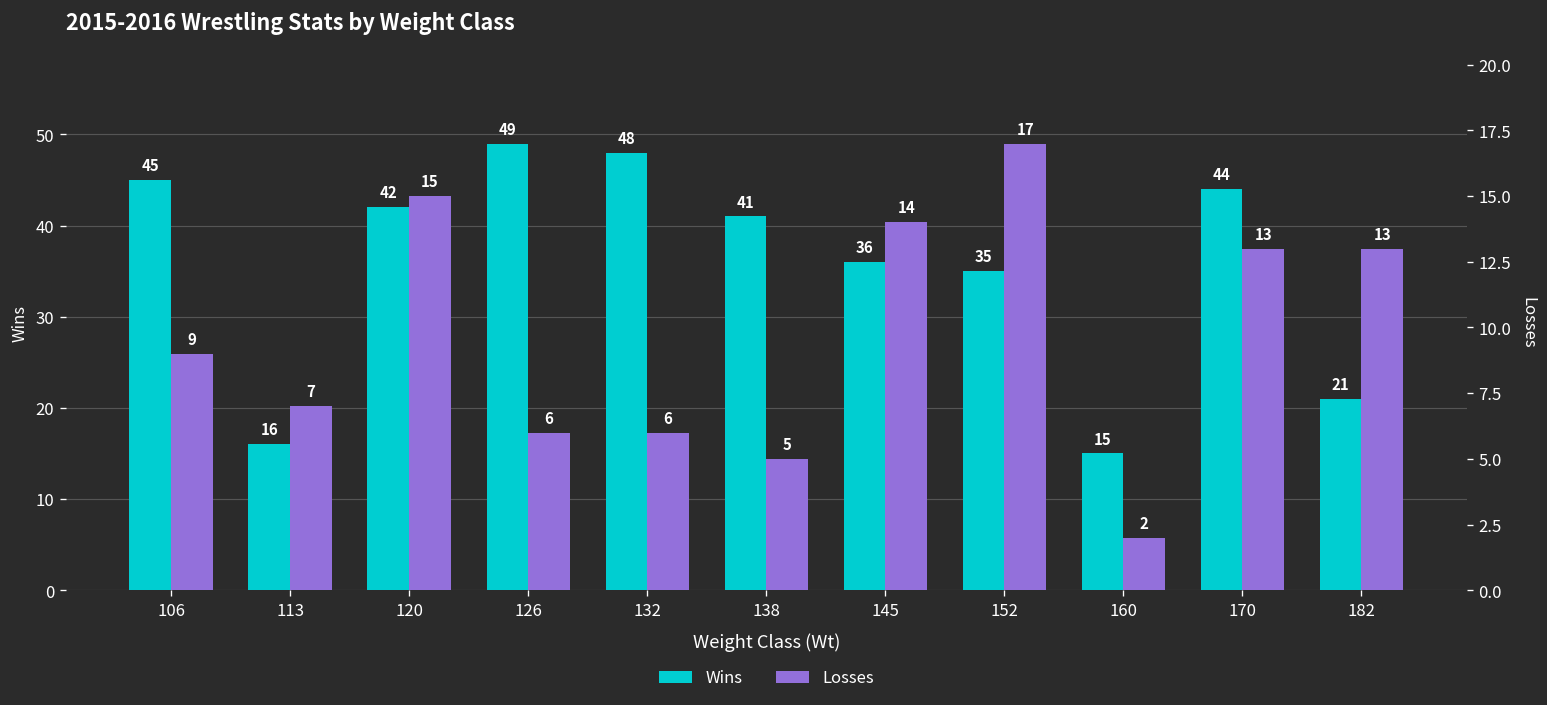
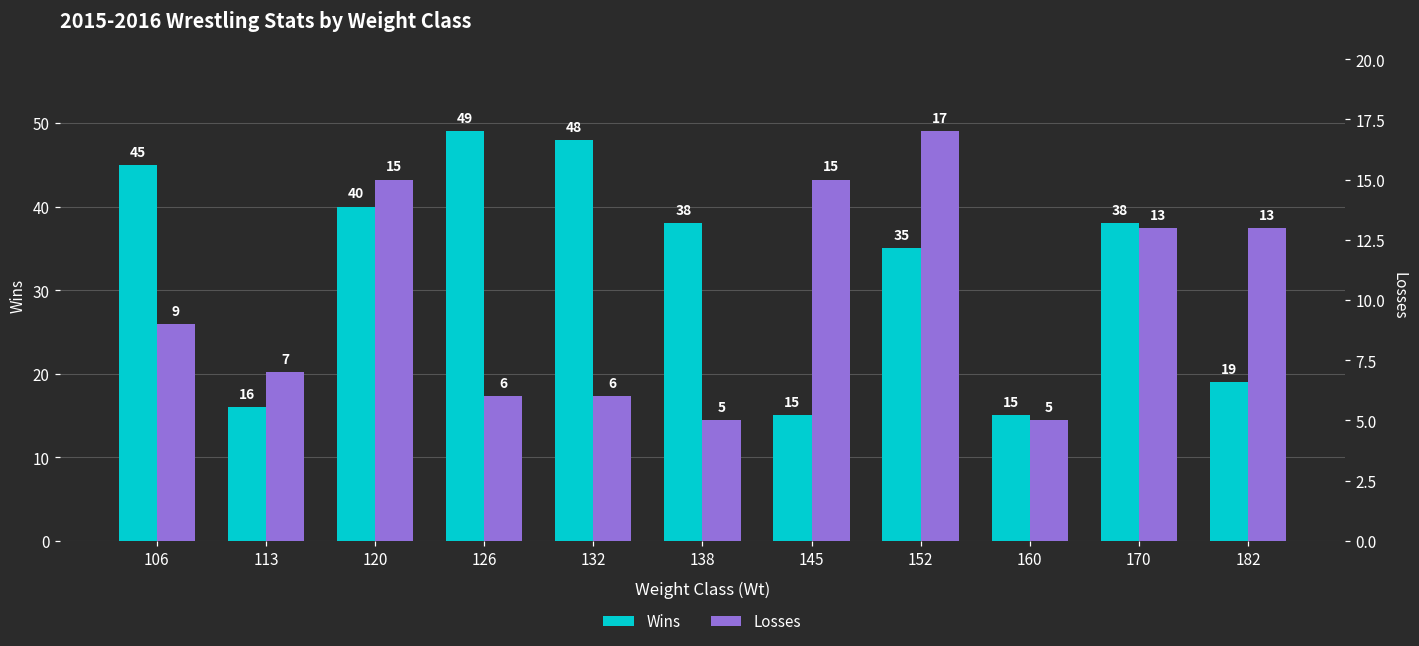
Wins, 120: 42 -> 40
Wins, 138: 41 -> 38
Wins, 145: 36 -> 15
Wins, 170: 44 -> 38
Wins, 182: 21 -> 19
Losses, 145: 14 -> 15
Losses, 160: 2 -> 5
